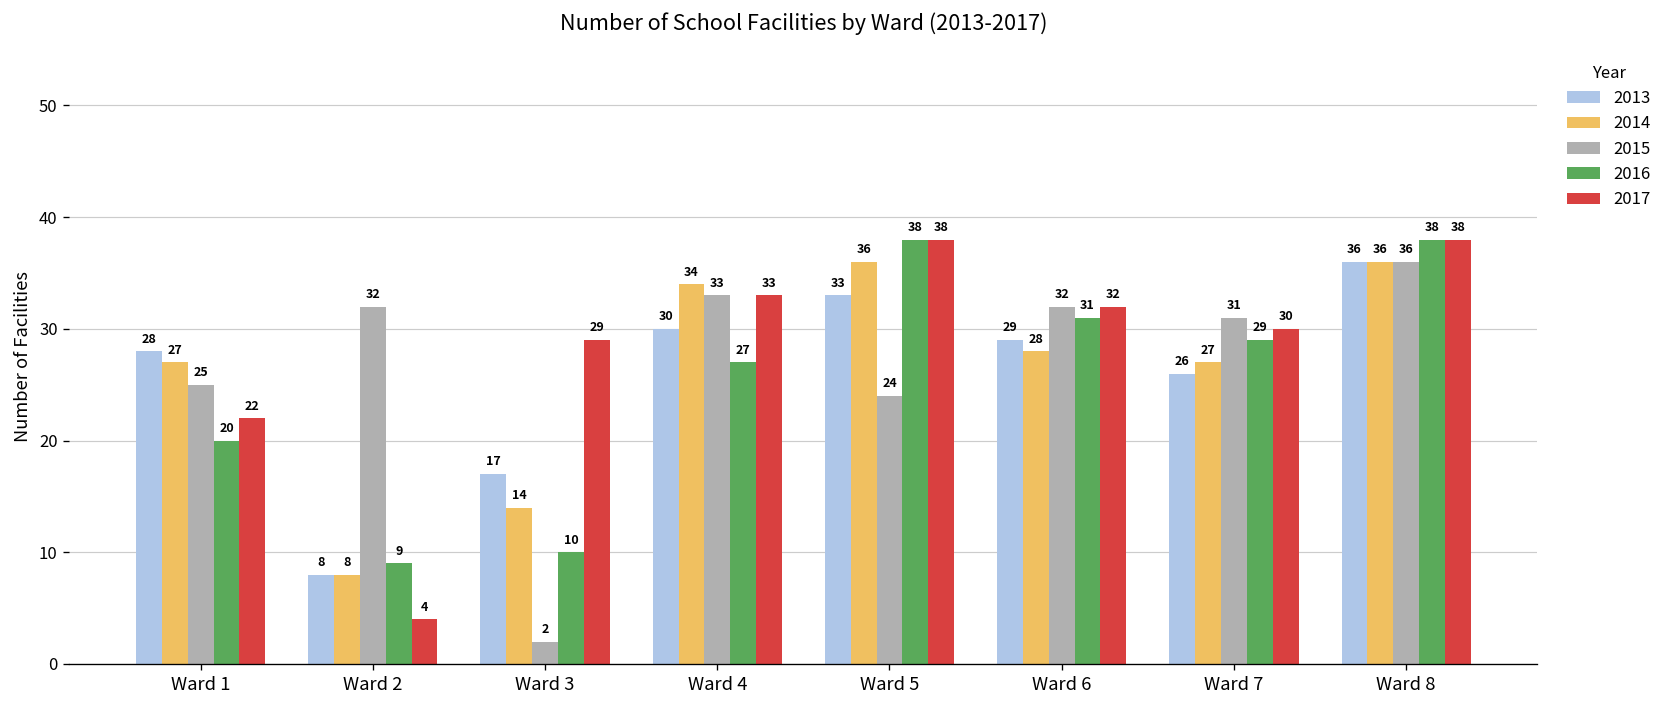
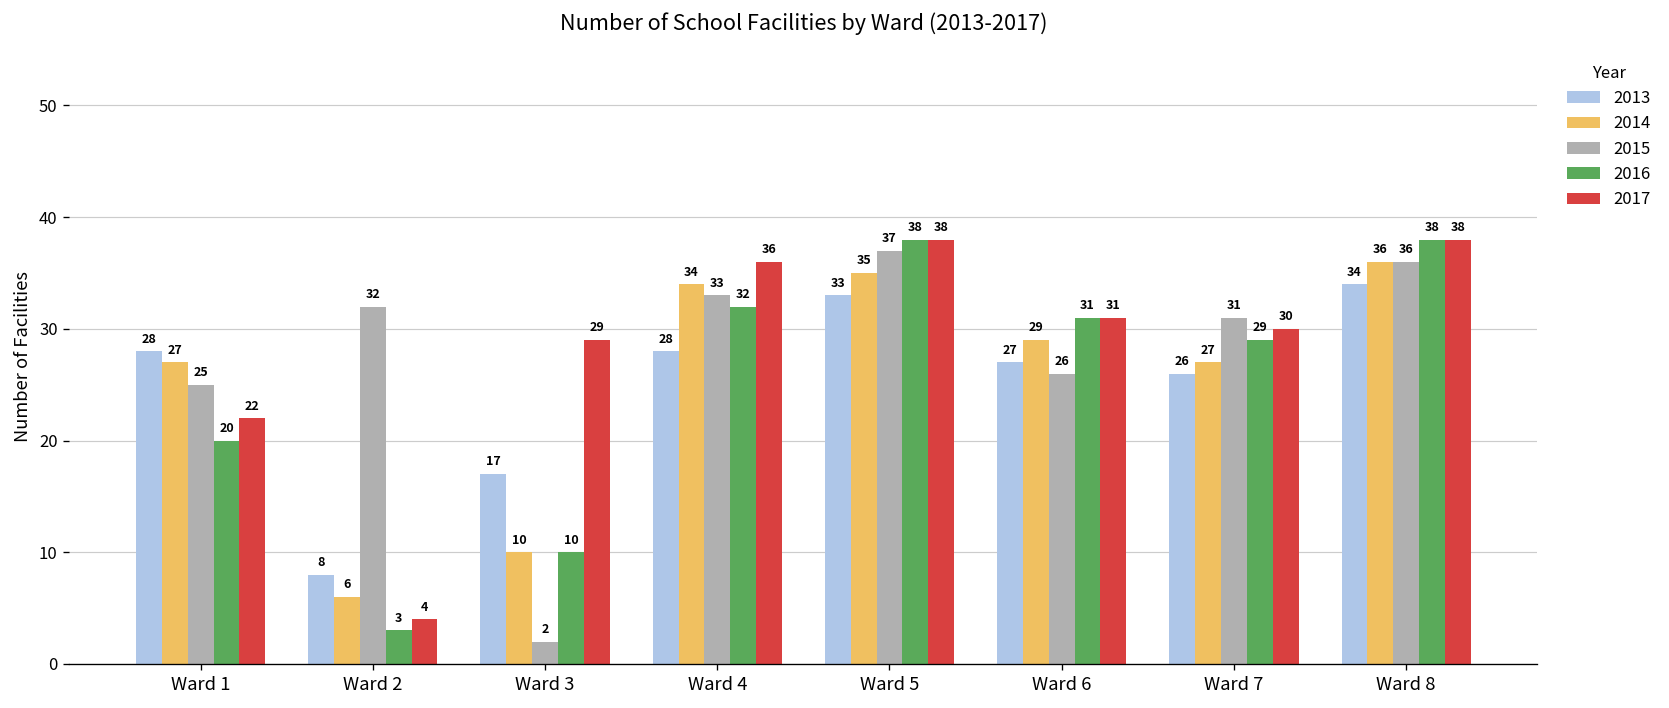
2014, Ward 2: 8 -> 6
2016, Ward 2: 9 -> 3
2014, Ward 3: 14 -> 10
2013, Ward 4: 30 -> 28
2016, Ward 4: 27 -> 32
2017, Ward 4: 33 -> 36
2014, Ward 5: 36 -> 35
2015, Ward 5: 24 -> 37
2013, Ward 6: 29 -> 27
2014, Ward 6: 28 -> 29
2015, Ward 6: 32 -> 26
2017, Ward 6: 32 -> 31
2013, Ward 8: 36 -> 34
